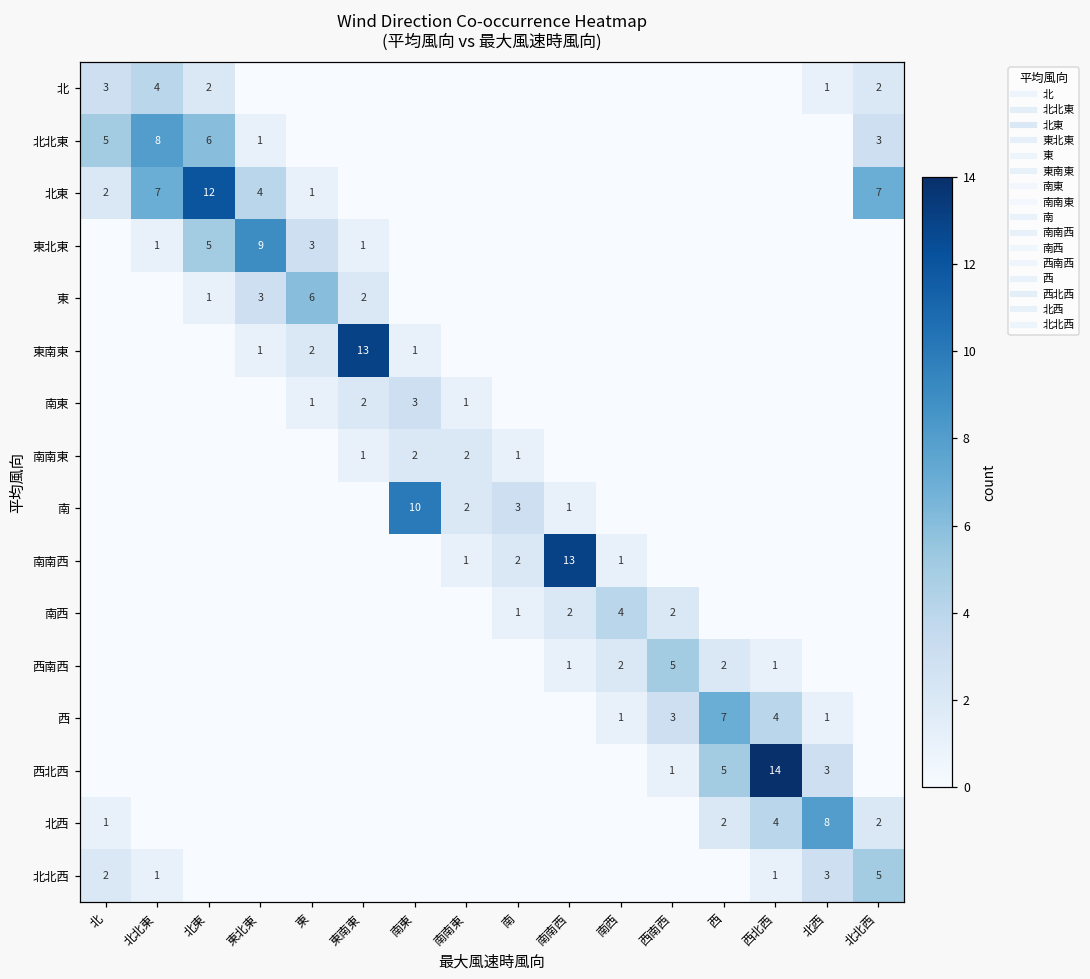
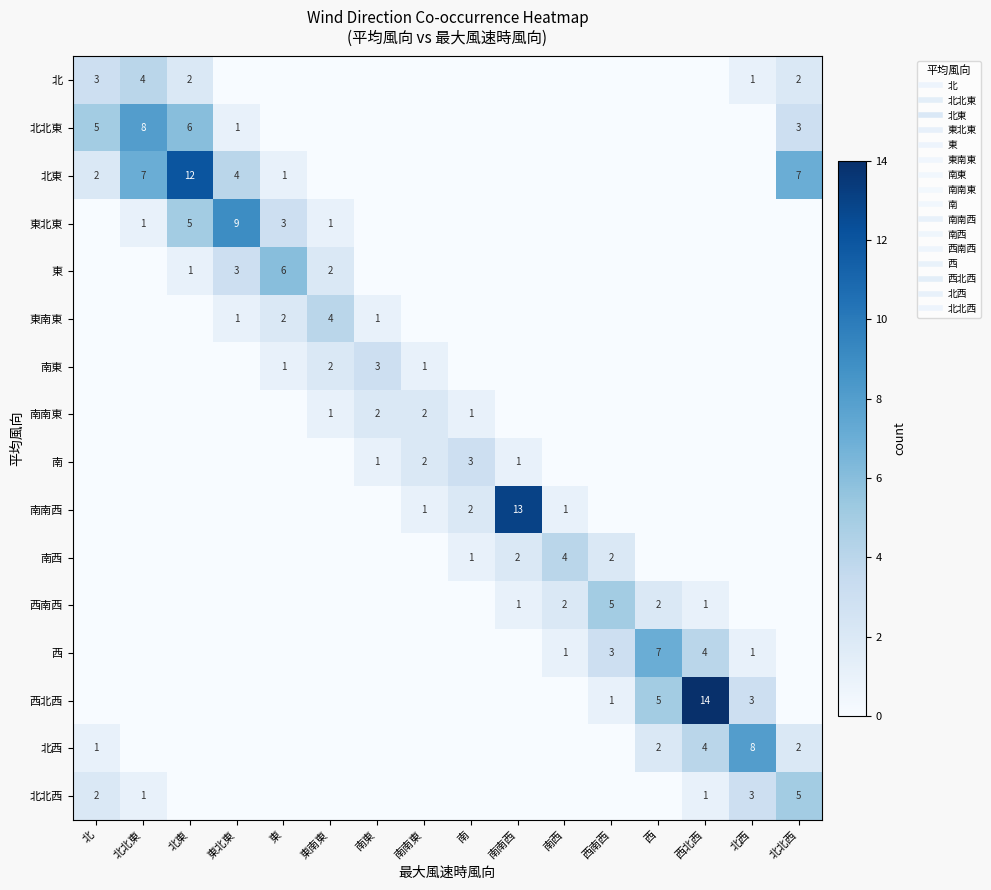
東南東, 東南東: 13 -> 4
南, 南東: 10 -> 1
